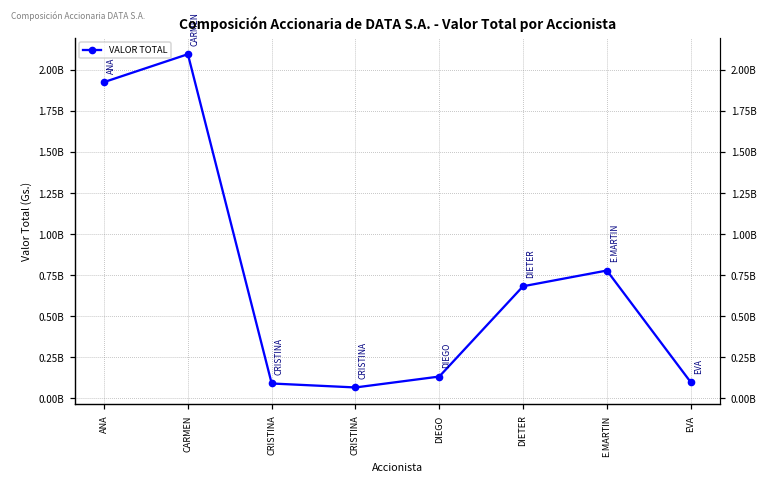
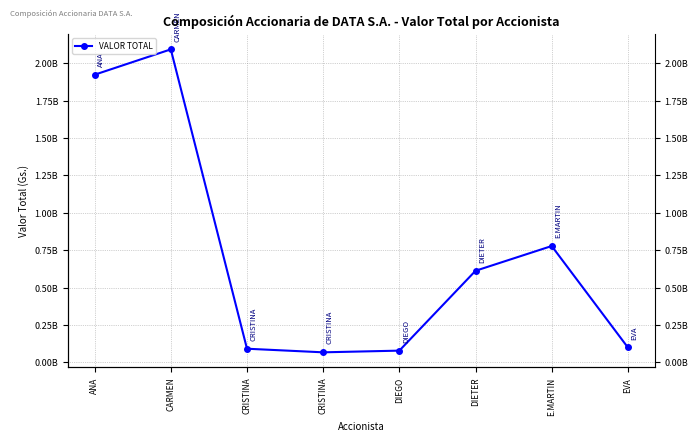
DIEGO: 130000000 -> 80000000
DIETER: 680000000 -> 610000000
